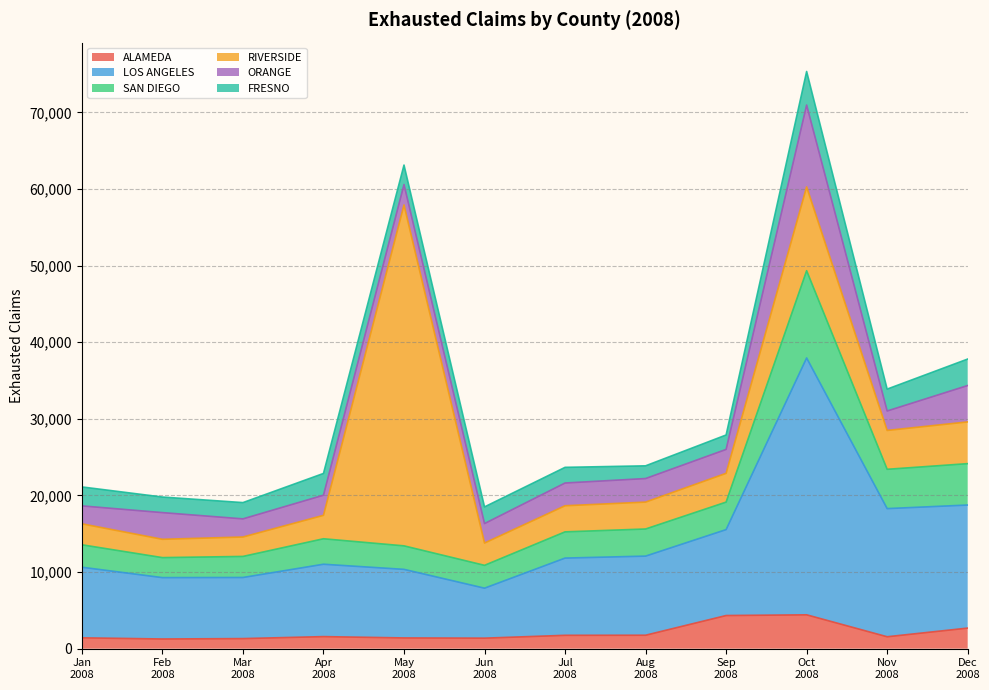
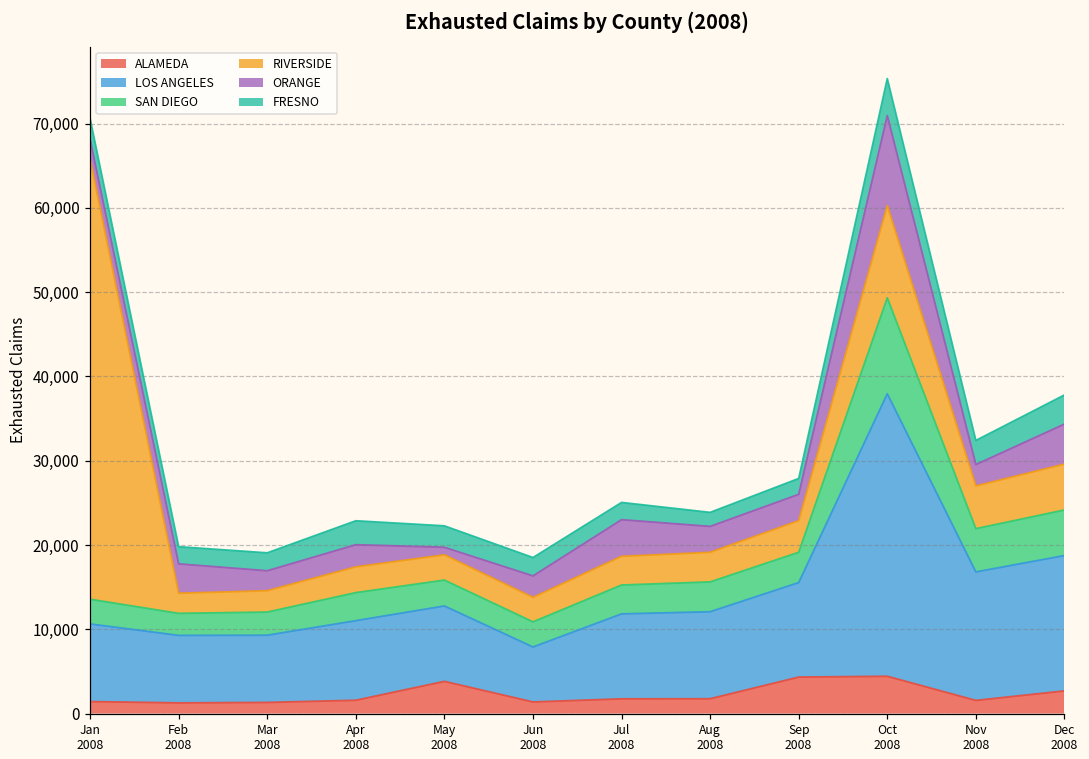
RIVERSIDE, Jan 2008: 3,000 -> 52,000
ALAMEDA, May 2008: 1,000 -> 4,000
RIVERSIDE, May 2008: 44,000 -> 3,000
ORANGE, May 2008: 3,000 -> 1,000
ORANGE, Jul 2008: 3,000 -> 4,000
LOS ANGELES, Nov 2008: 17,000 -> 15,000
